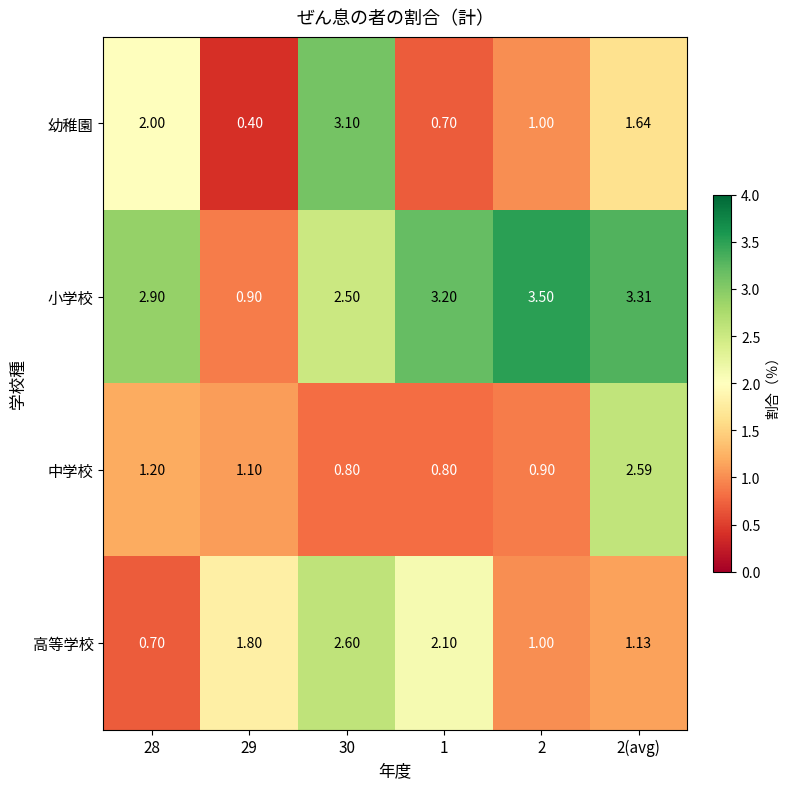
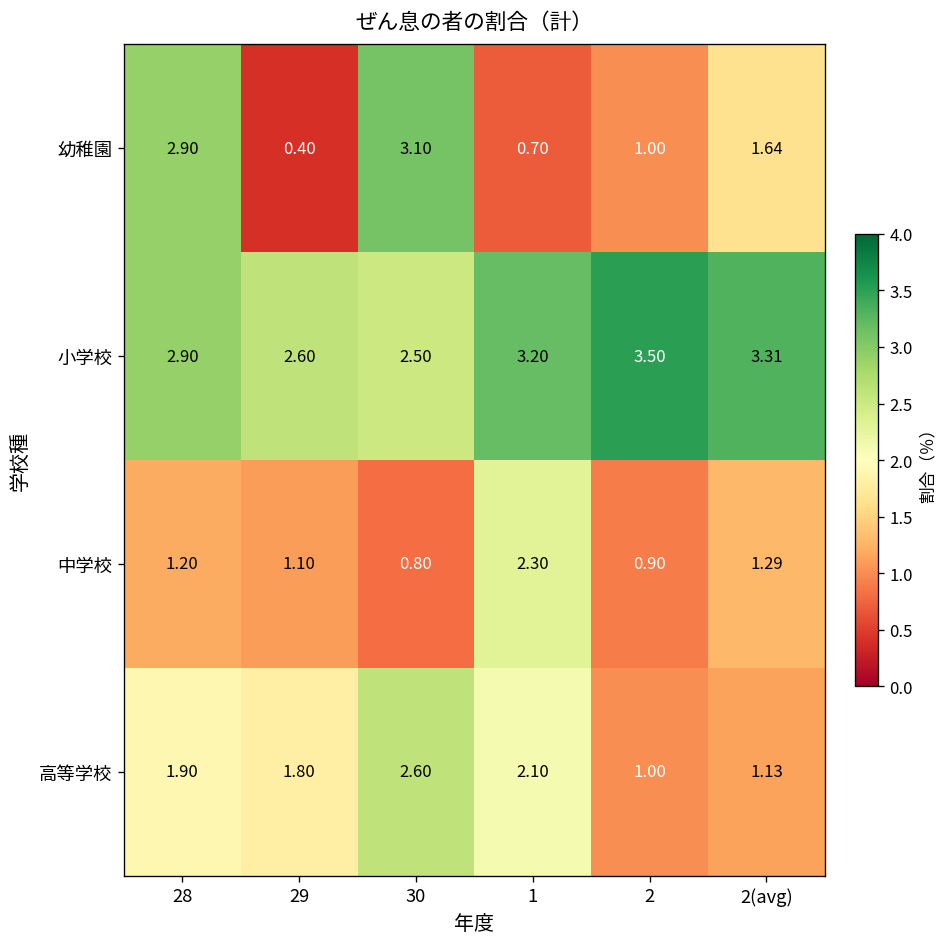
幼稚園, 28: 2.00 -> 2.90
小学校, 29: 0.90 -> 2.60
中学校, 1: 0.80 -> 2.30
中学校, 2(avg): 2.59 -> 1.29
高等学校, 28: 0.70 -> 1.90
